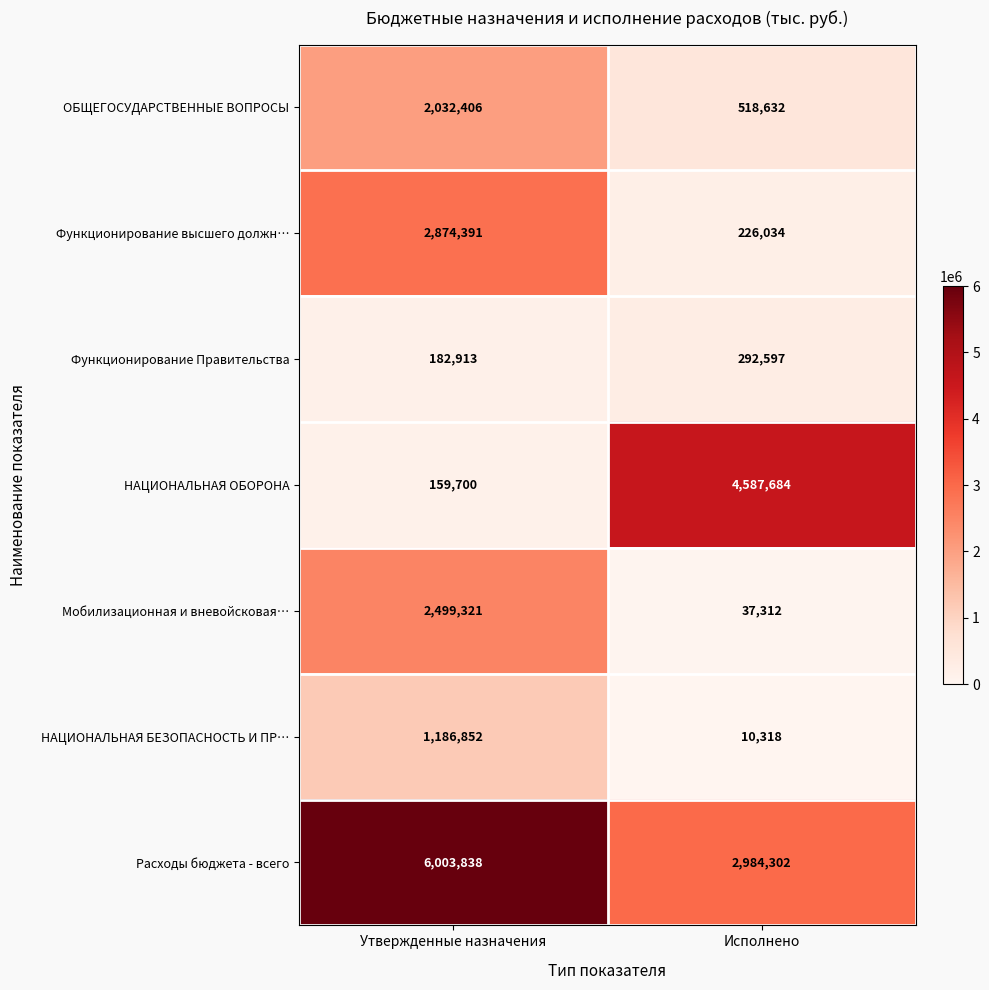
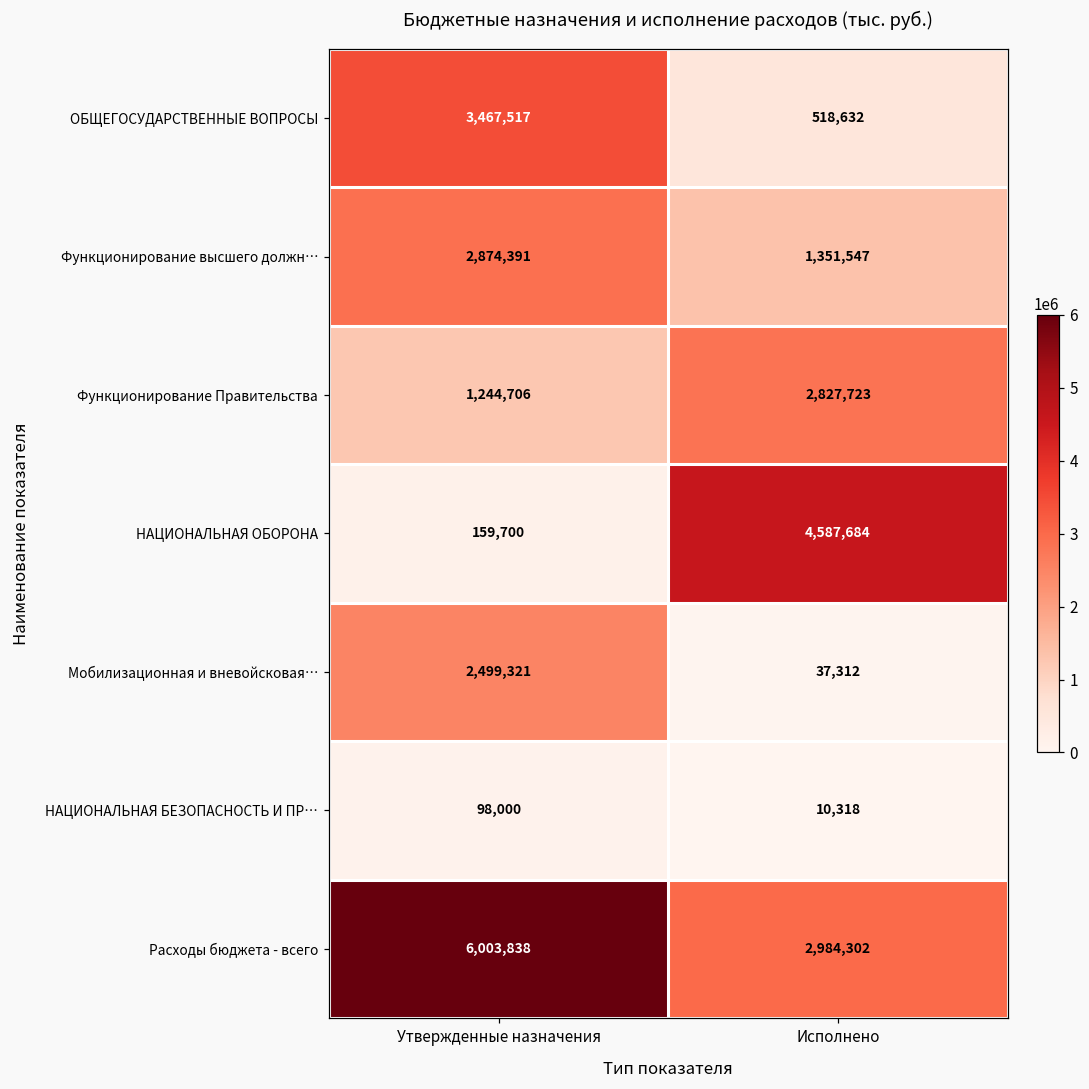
ОБЩЕГОСУДАРСТВЕННЫЕ ВОПРОСЫ, Утвержденные назначения: 2,032,406 -> 3,467,517
Функционирование высшего должн…, Исполнено: 226,034 -> 1,351,547
Функционирование Правительства, Утвержденные назначения: 182,913 -> 1,244,706
Функционирование Правительства, Исполнено: 292,597 -> 2,827,723
НАЦИОНАЛЬНАЯ БЕЗОПАСНОСТЬ И ПР…, Утвержденные назначения: 1,186,852 -> 98,000
